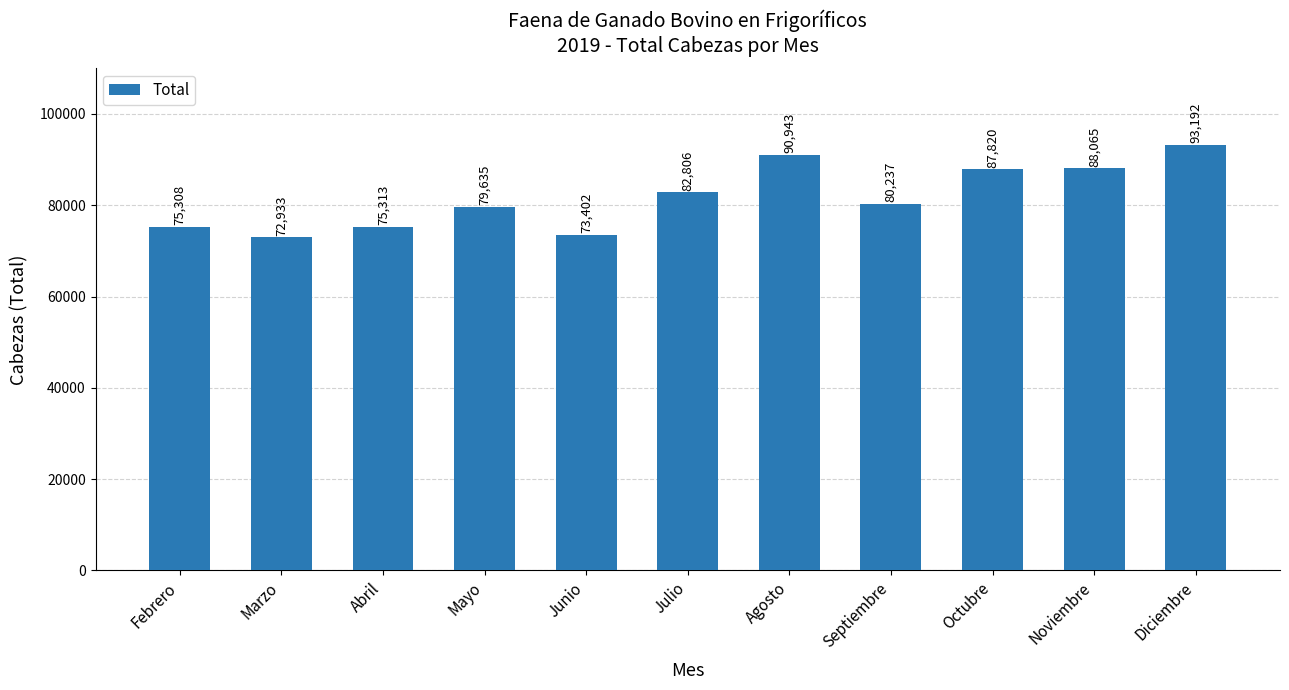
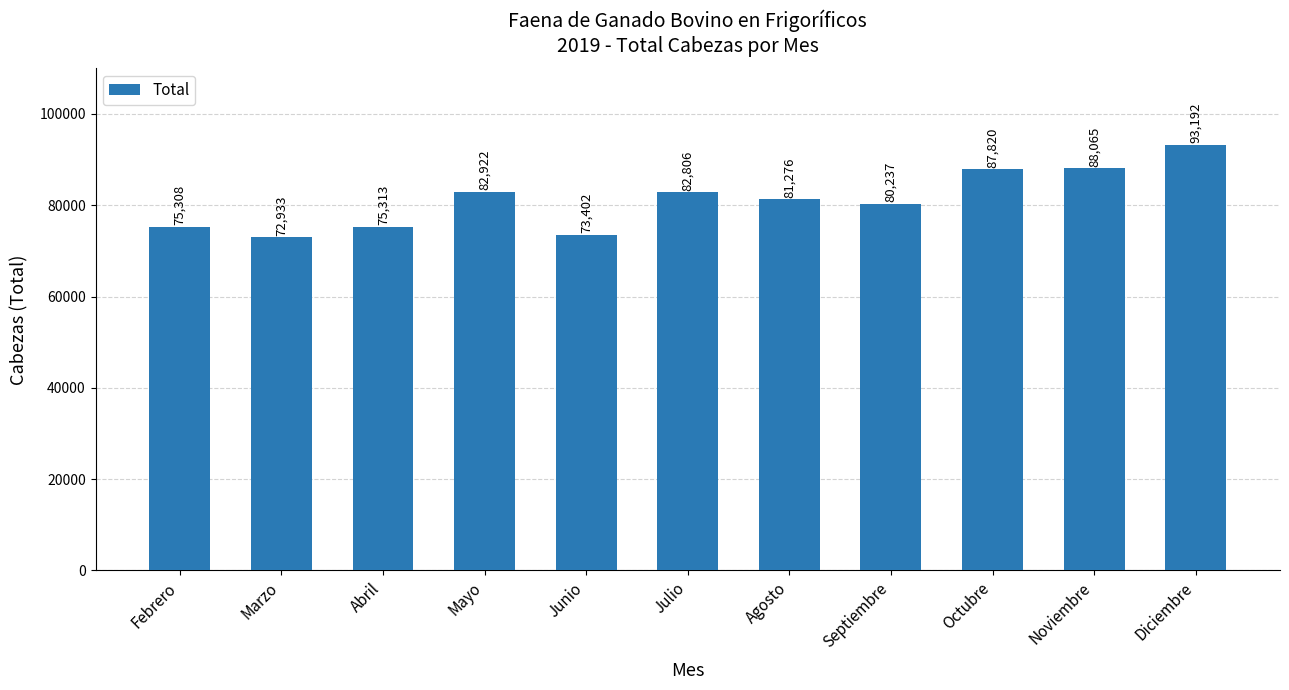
Mayo: 79,635 -> 82,922
Agosto: 90,943 -> 81,276
